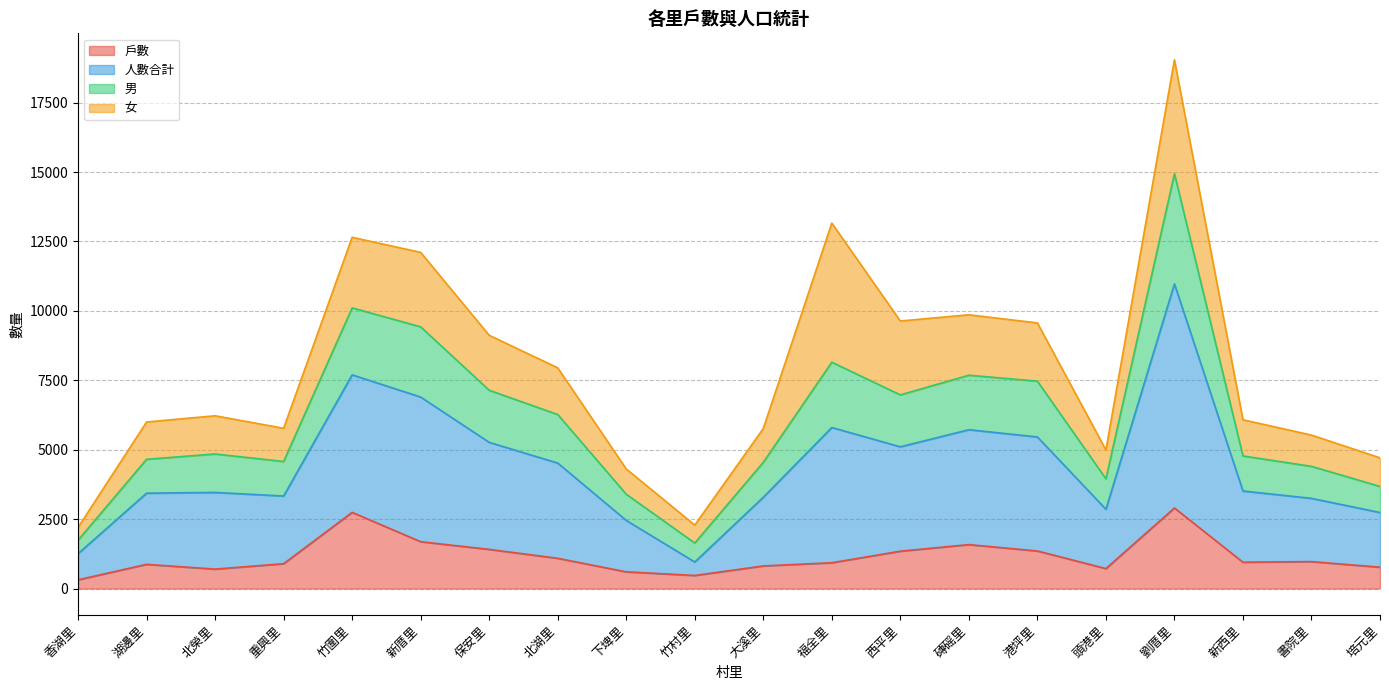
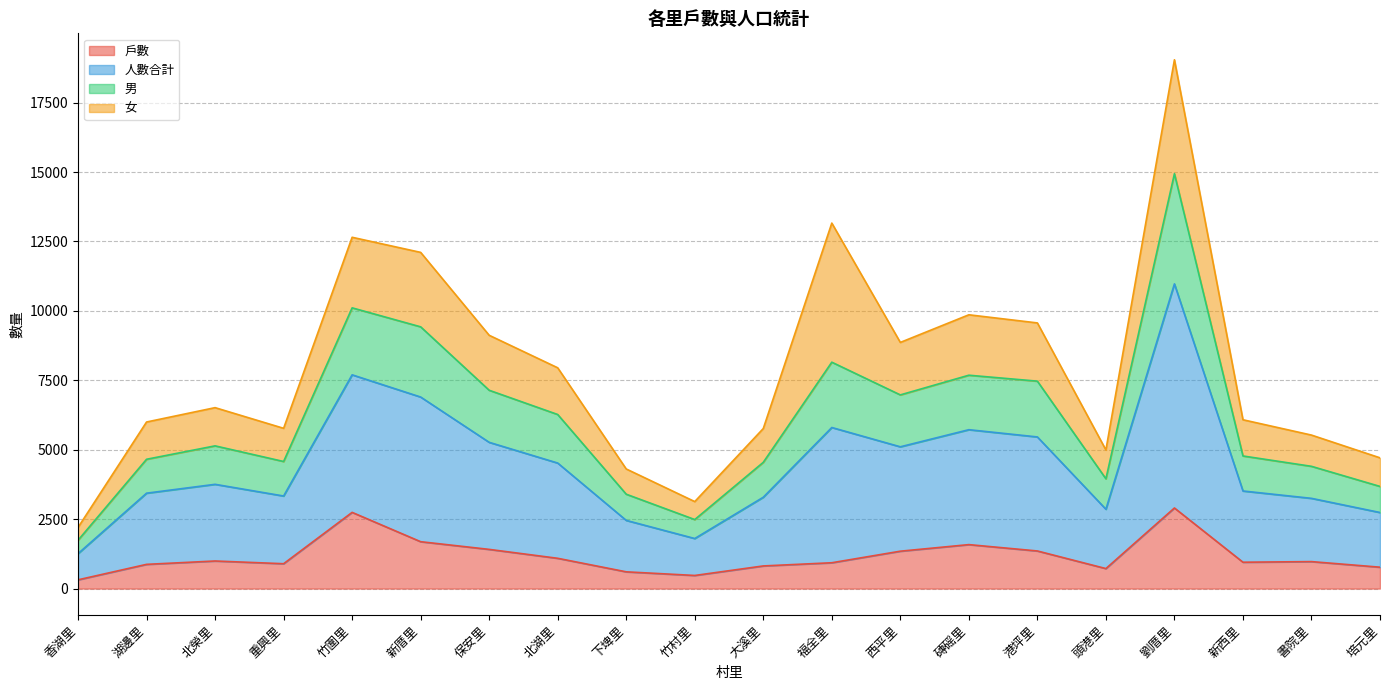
戶數, 北榮里: 700 -> 1000
人數合計, 竹村里: 500 -> 1300
女, 西平里: 2700 -> 1900
